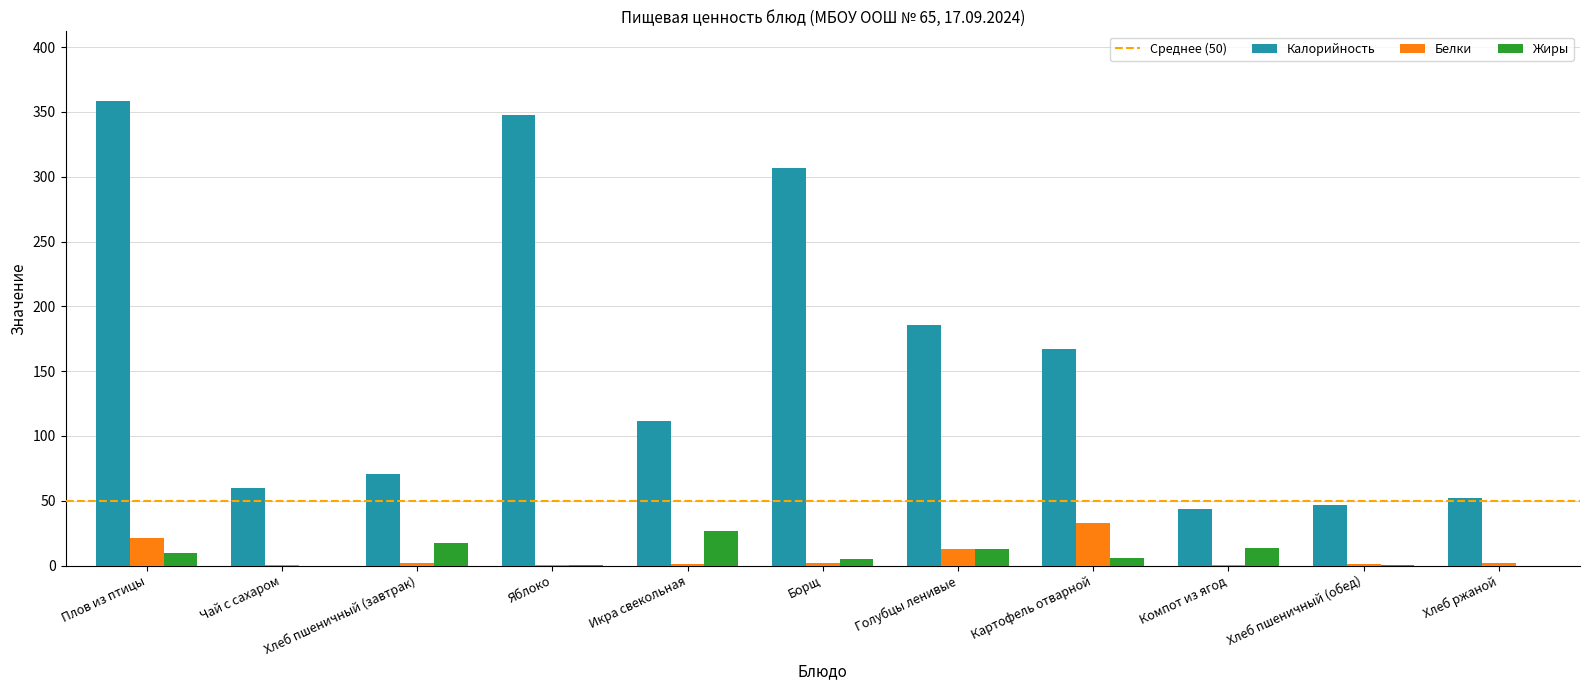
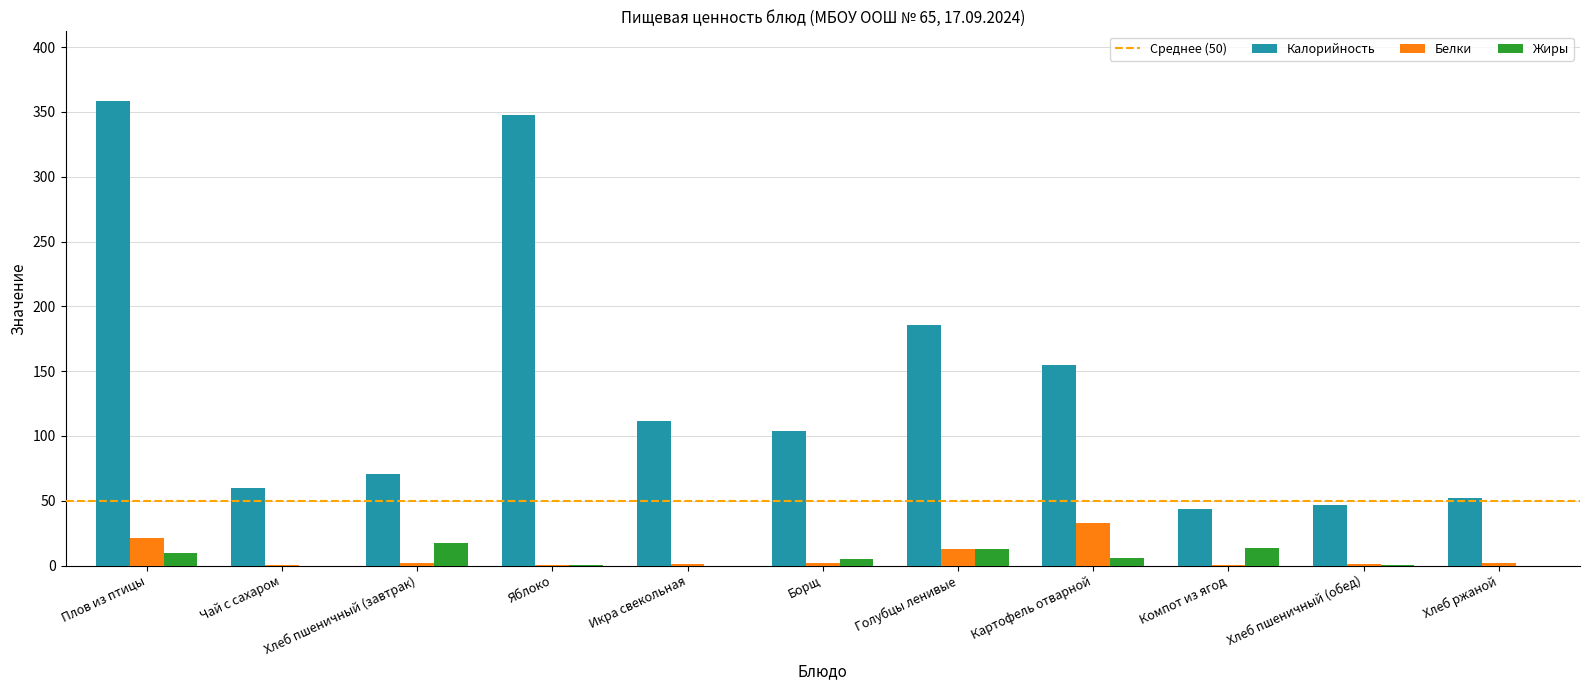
Жиры, Икра свекольная: 27 -> 0
Калорийность, Борщ: 307 -> 104
Калорийность, Картофель отварной: 167 -> 155
